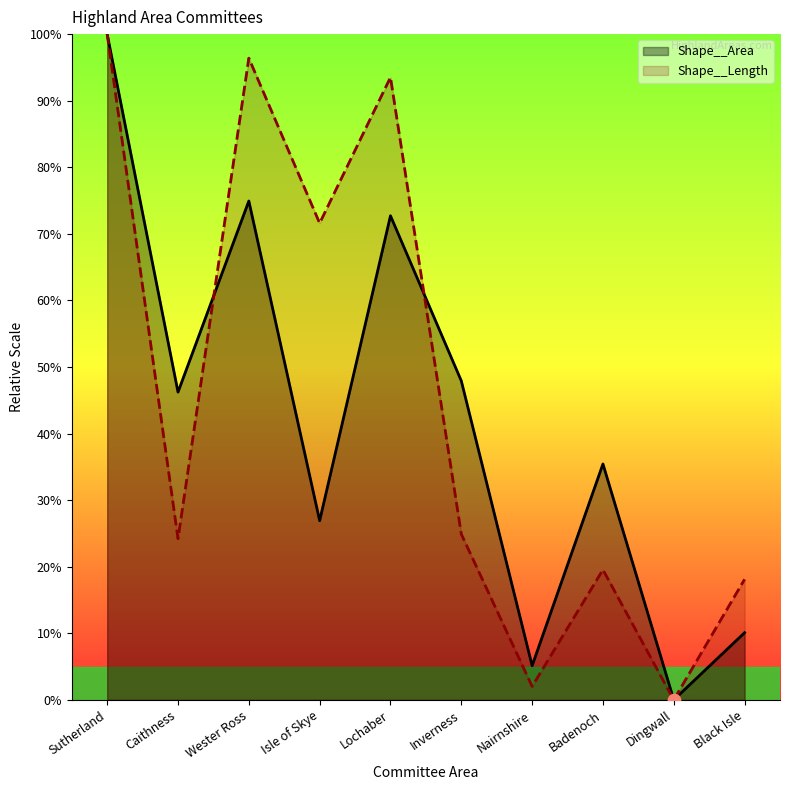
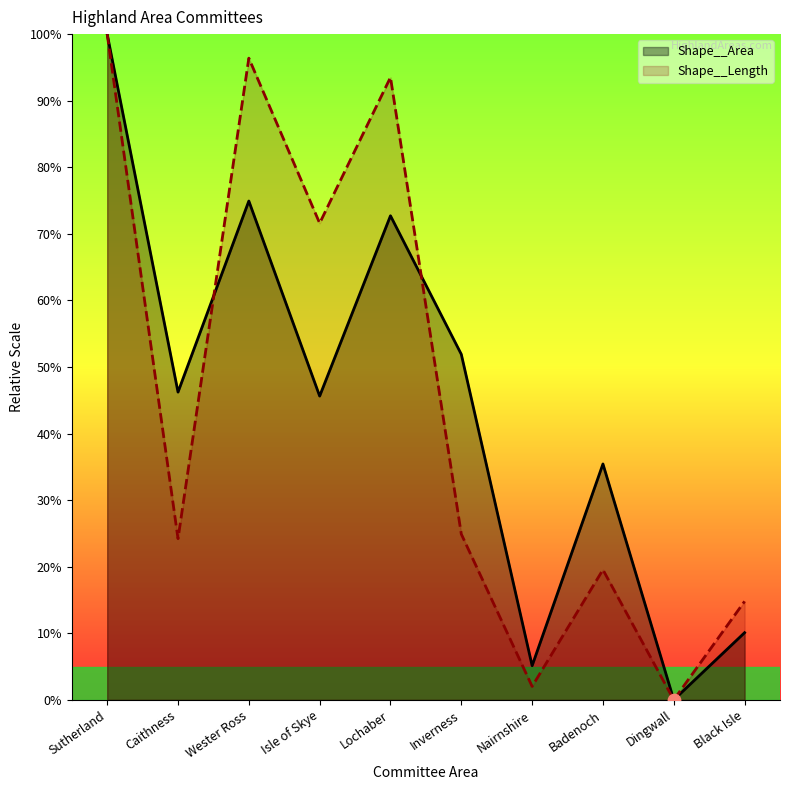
Shape__Area, Isle of Skye: 27% -> 46%
Shape__Area, Inverness: 48% -> 52%
Shape__Length, Black Isle: 18% -> 15%
